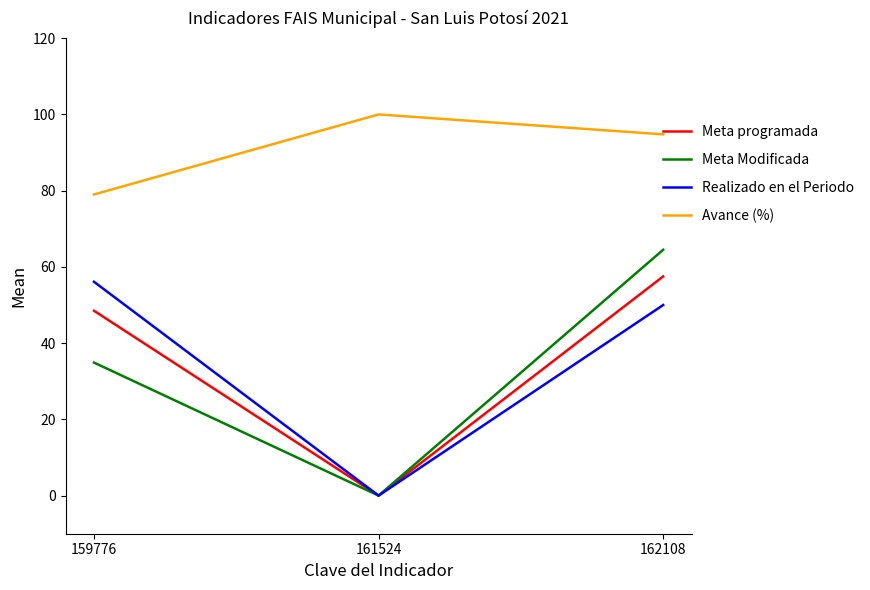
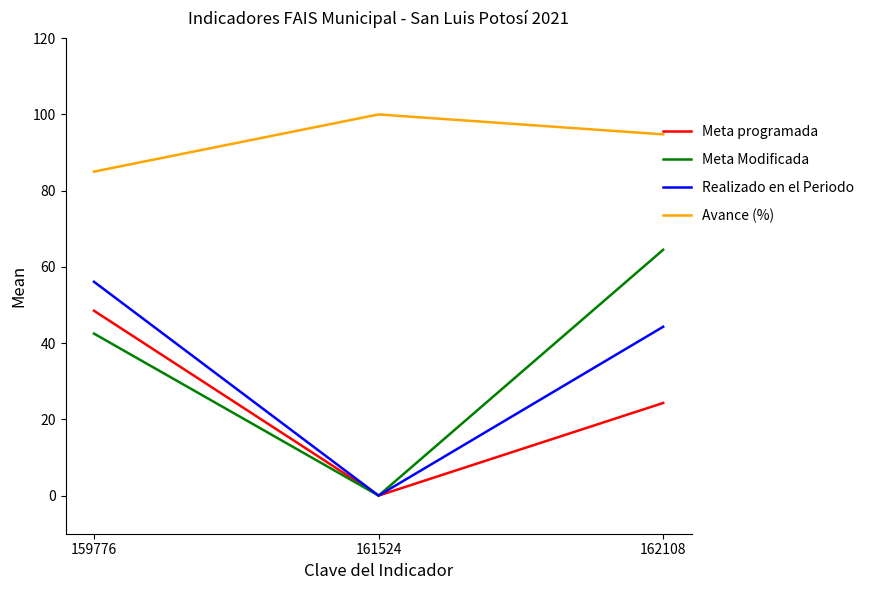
Meta Modificada, 159776: 35 -> 43
Avance (%), 159776: 79 -> 85
Meta programada, 162108: 58 -> 24
Realizado en el Periodo, 162108: 50 -> 44
